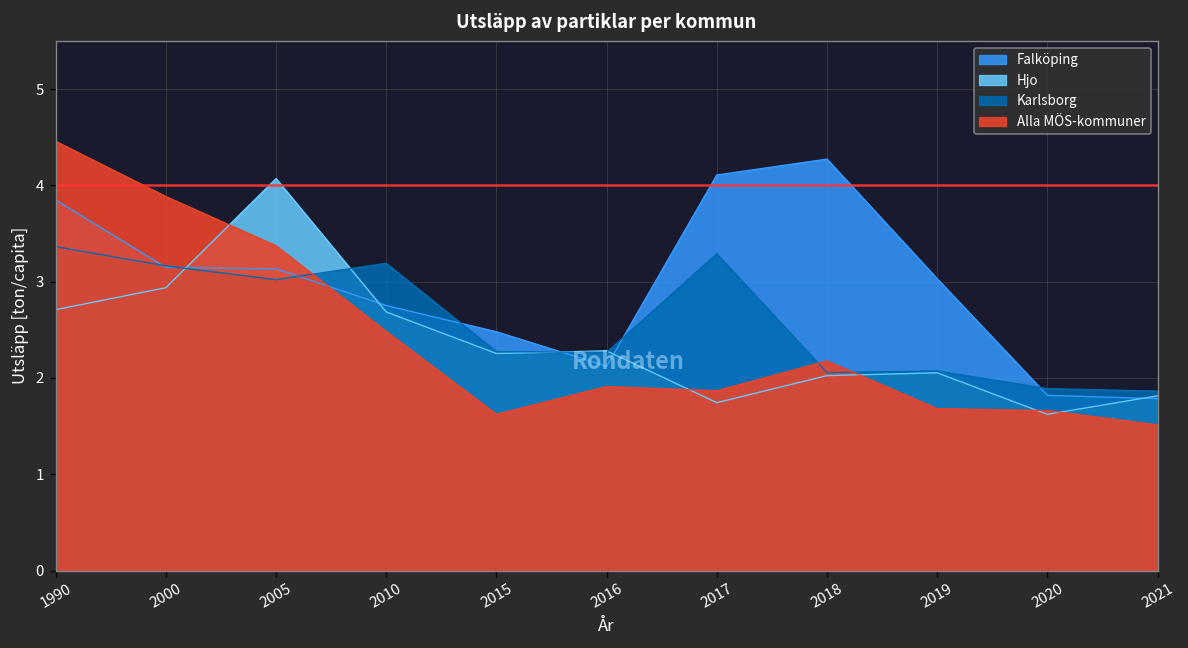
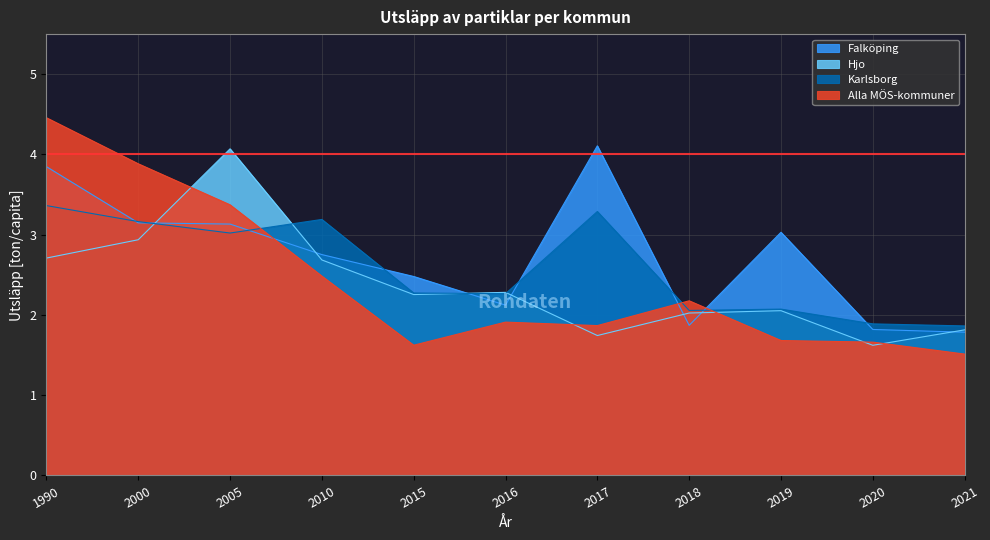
Falköping, 2018: 4.3 -> 1.9
